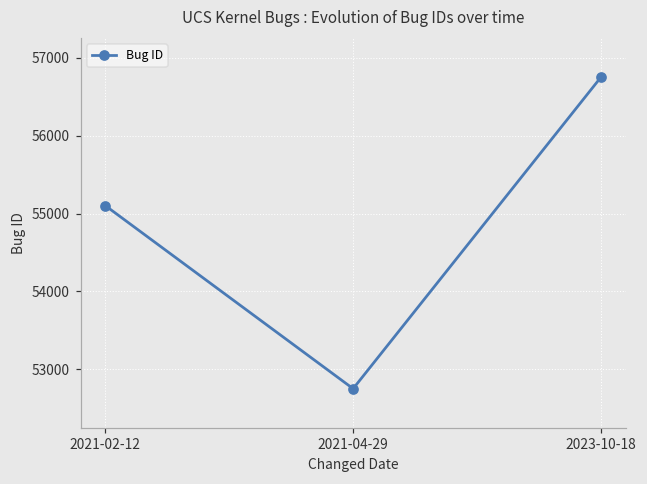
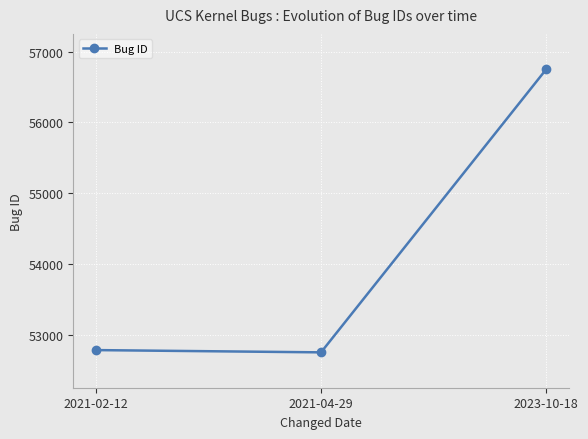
2021-02-12: 55100 -> 52800
